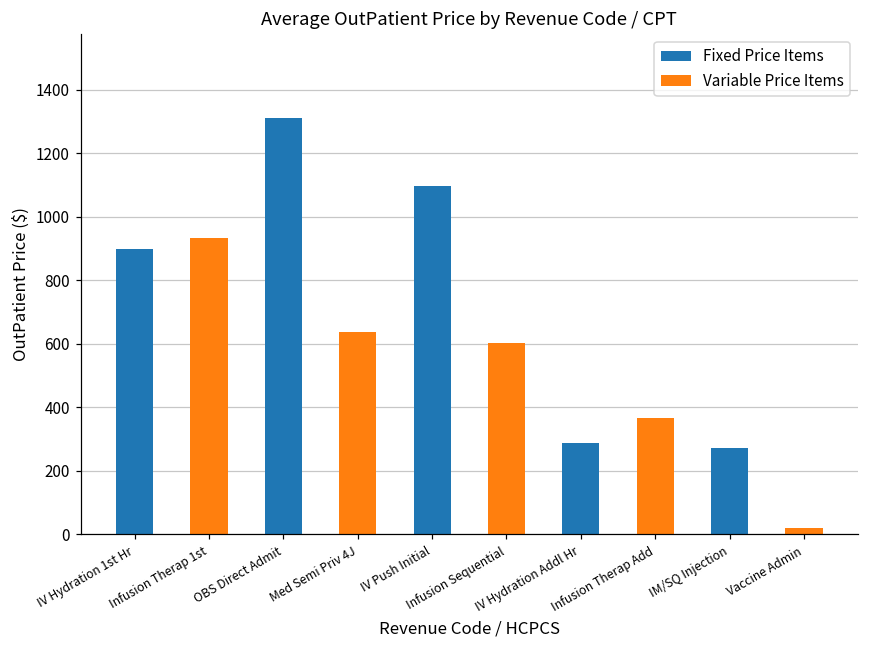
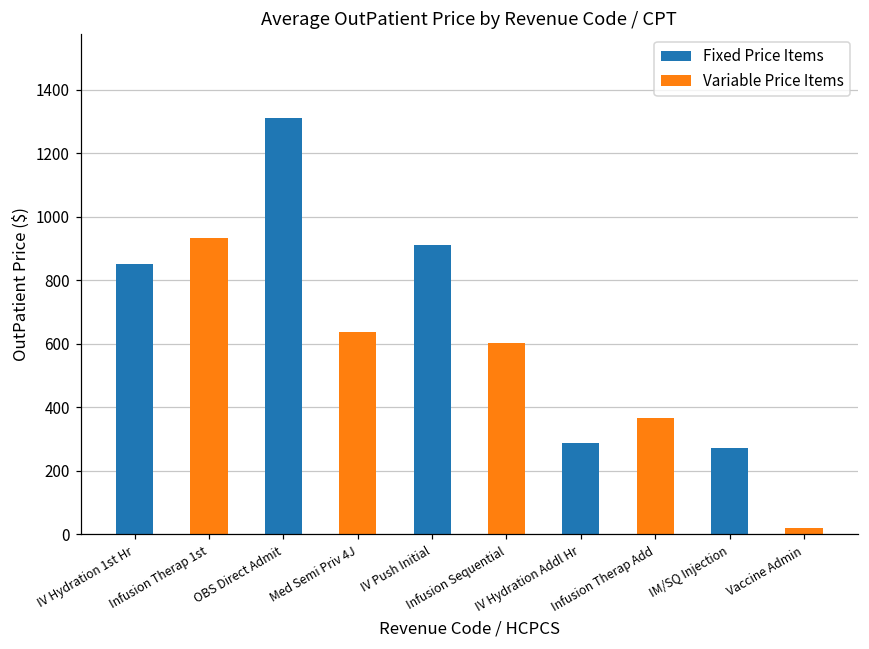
Fixed Price Items, IV Hydration 1st Hr: 900 -> 850
Fixed Price Items, IV Push Initial: 1100 -> 910
